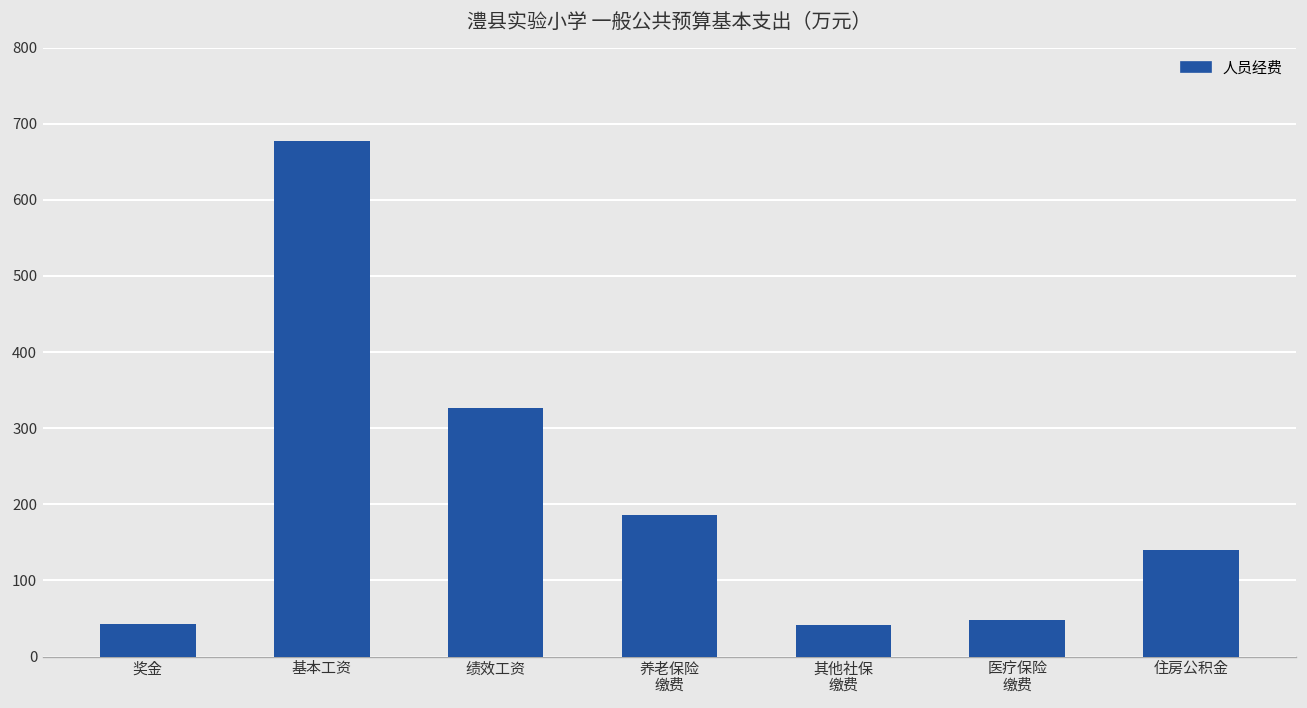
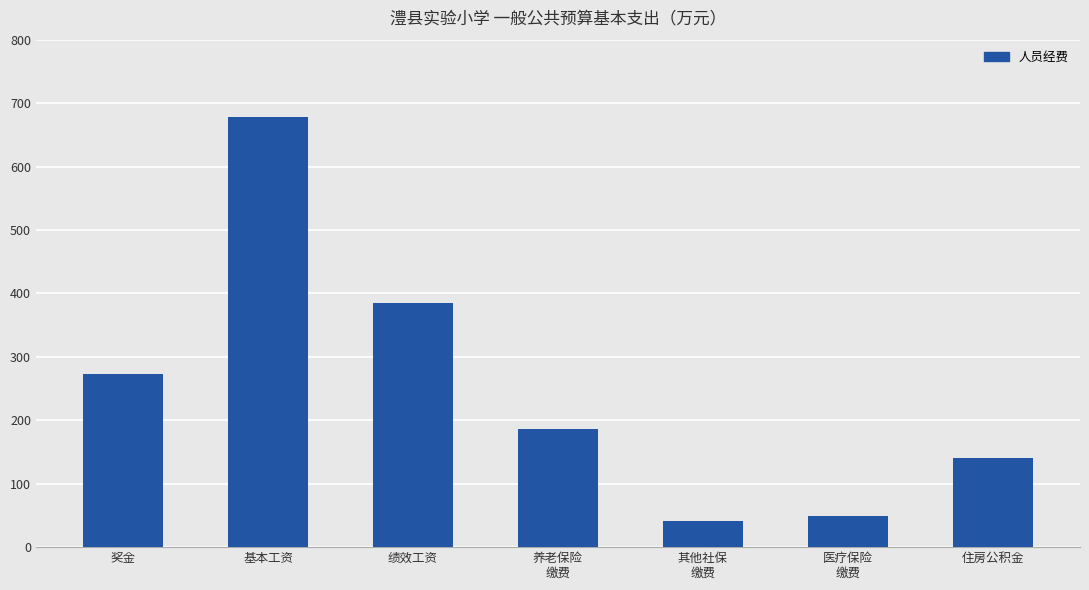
奖金: 40 -> 270
绩效工资: 330 -> 380
